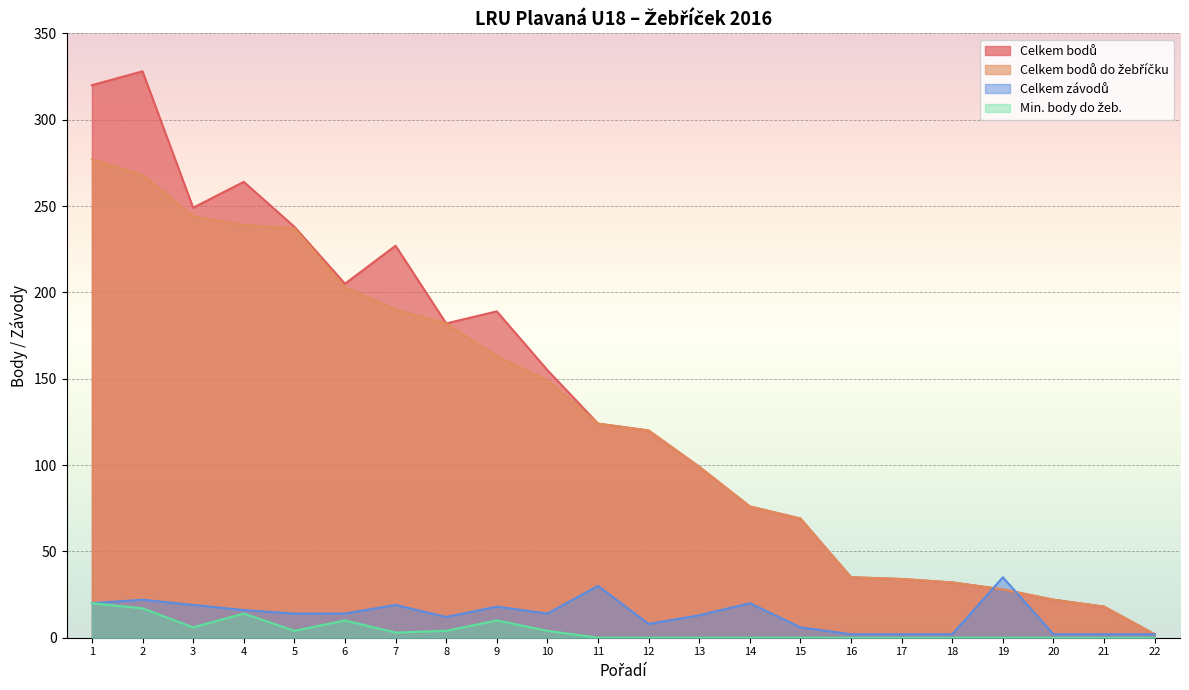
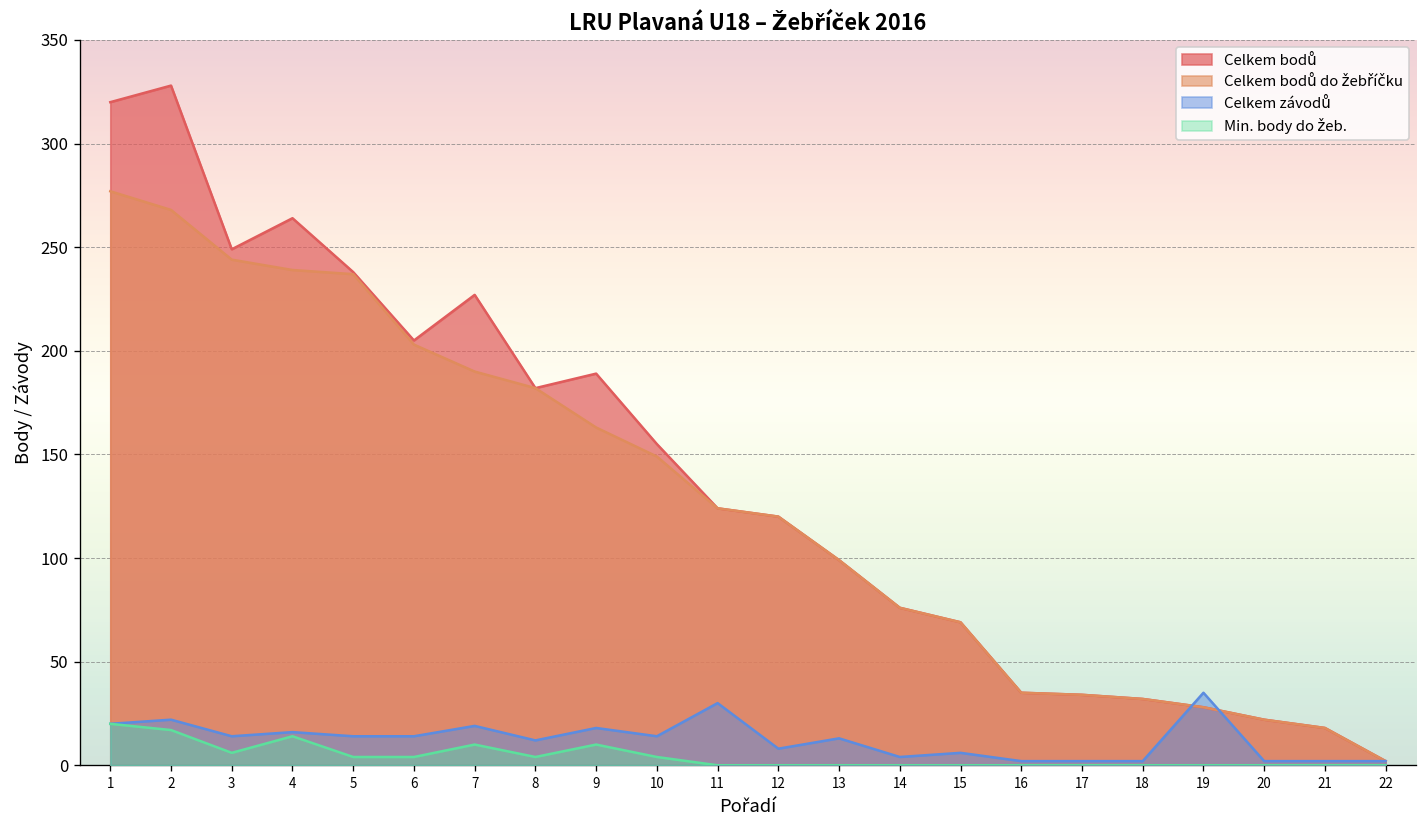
Celkem závodů, 3: 19 -> 14
Min. body do žeb., 6: 10 -> 4
Min. body do žeb., 7: 3 -> 10
Celkem závodů, 14: 20 -> 4
